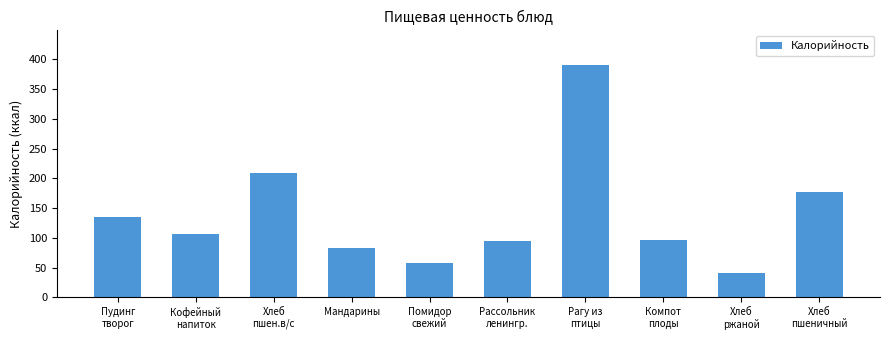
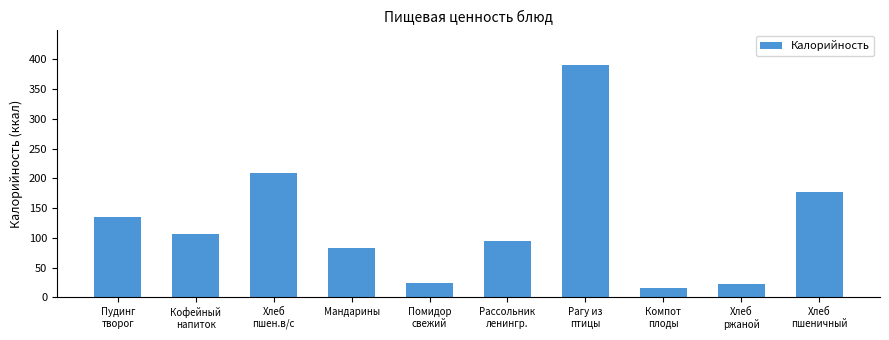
Помидор свежий: 60 -> 20
Компот плоды: 100 -> 20
Хлеб ржаной: 40 -> 20
